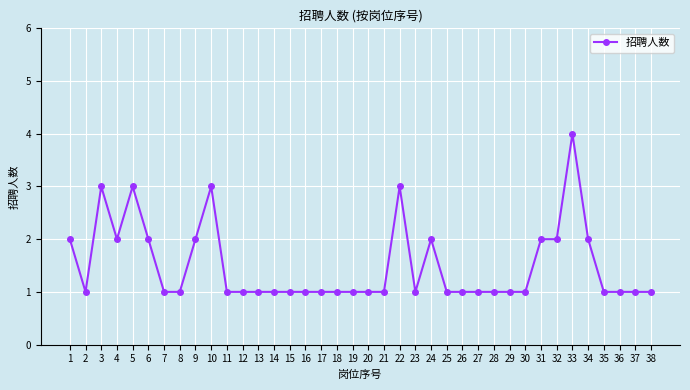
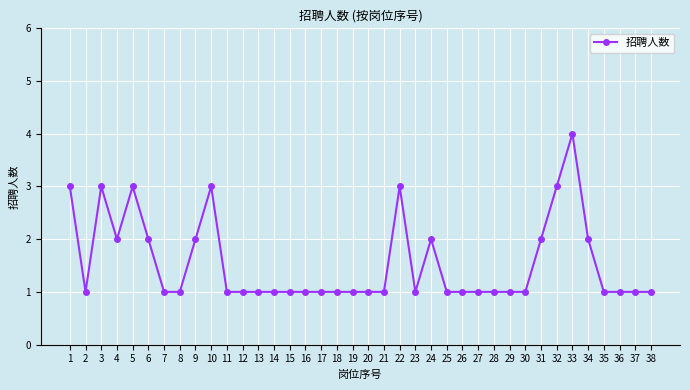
1: 2 -> 3
32: 2 -> 3
